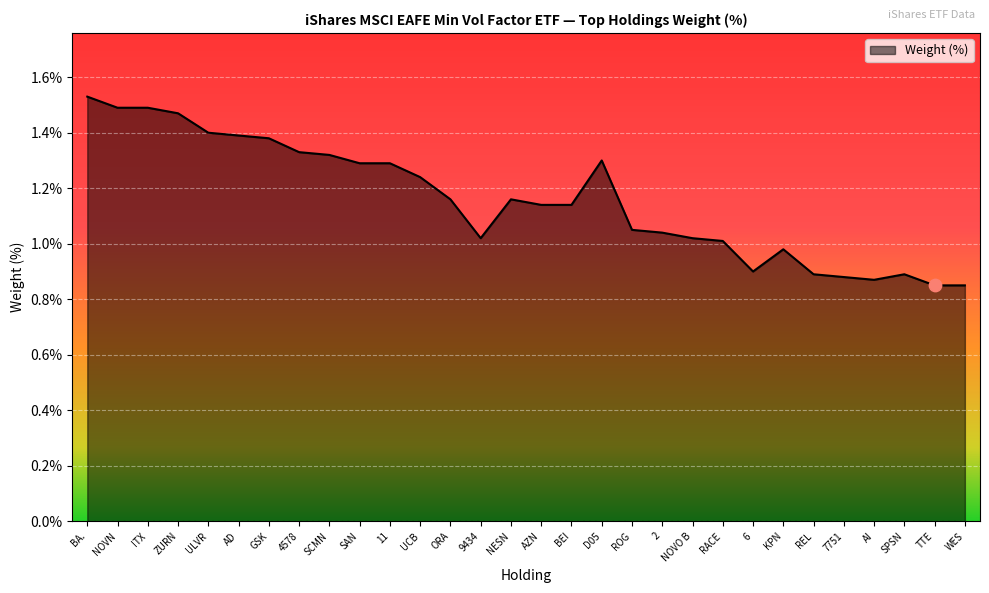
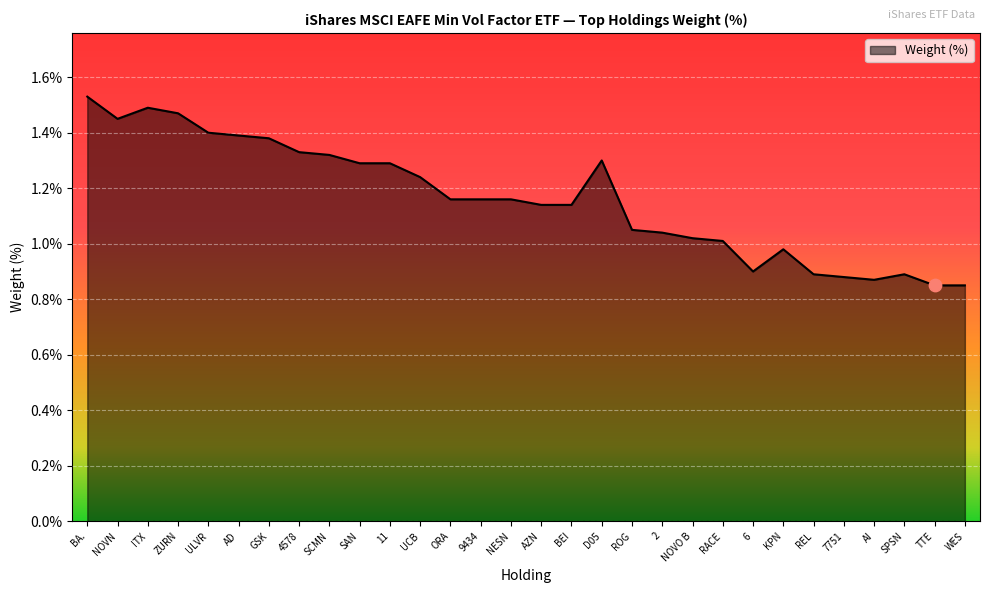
Weight (%), NOVN: 1.49% -> 1.45%
Weight (%), 9434: 1.02% -> 1.16%
